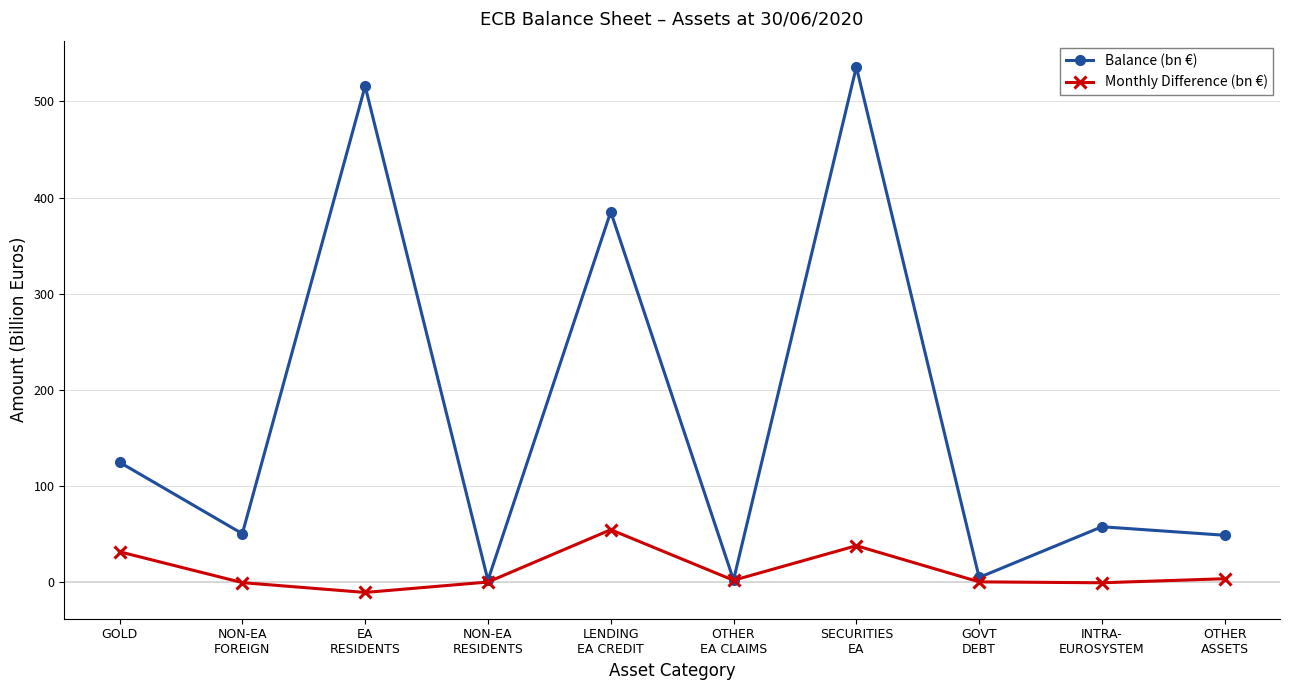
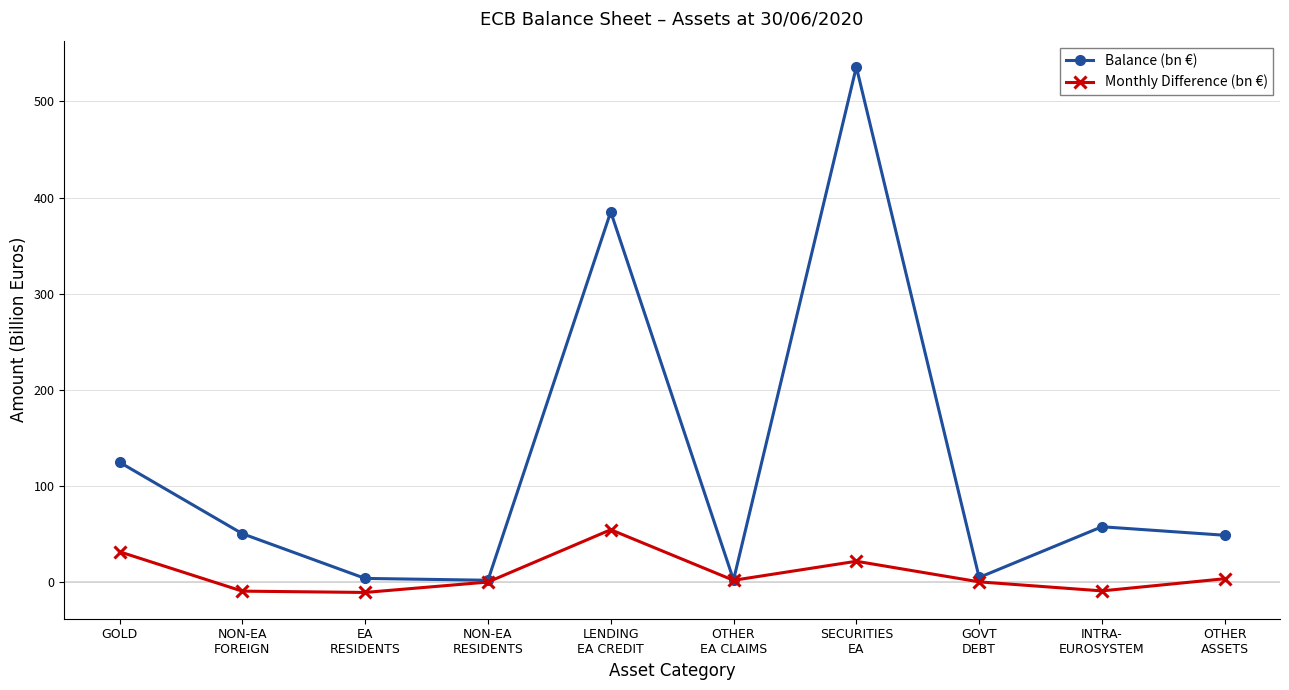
Monthly Difference (bn €), NON-EA FOREIGN: 0 -> -10
Balance (bn €), EA RESIDENTS: 520 -> 0
Monthly Difference (bn €), SECURITIES EA: 40 -> 20
Monthly Difference (bn €), INTRA- EUROSYSTEM: 0 -> -10
